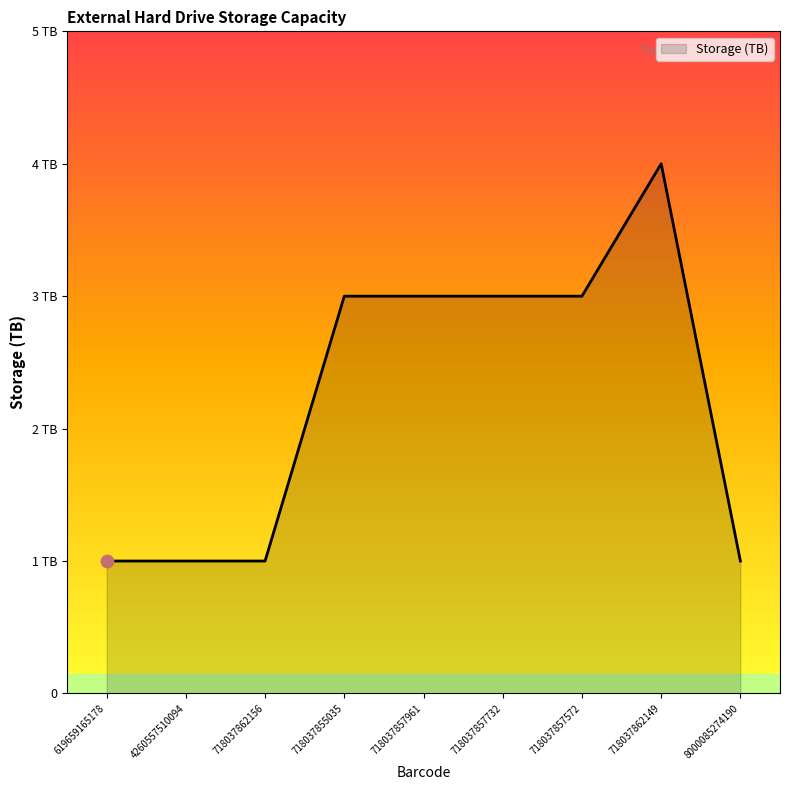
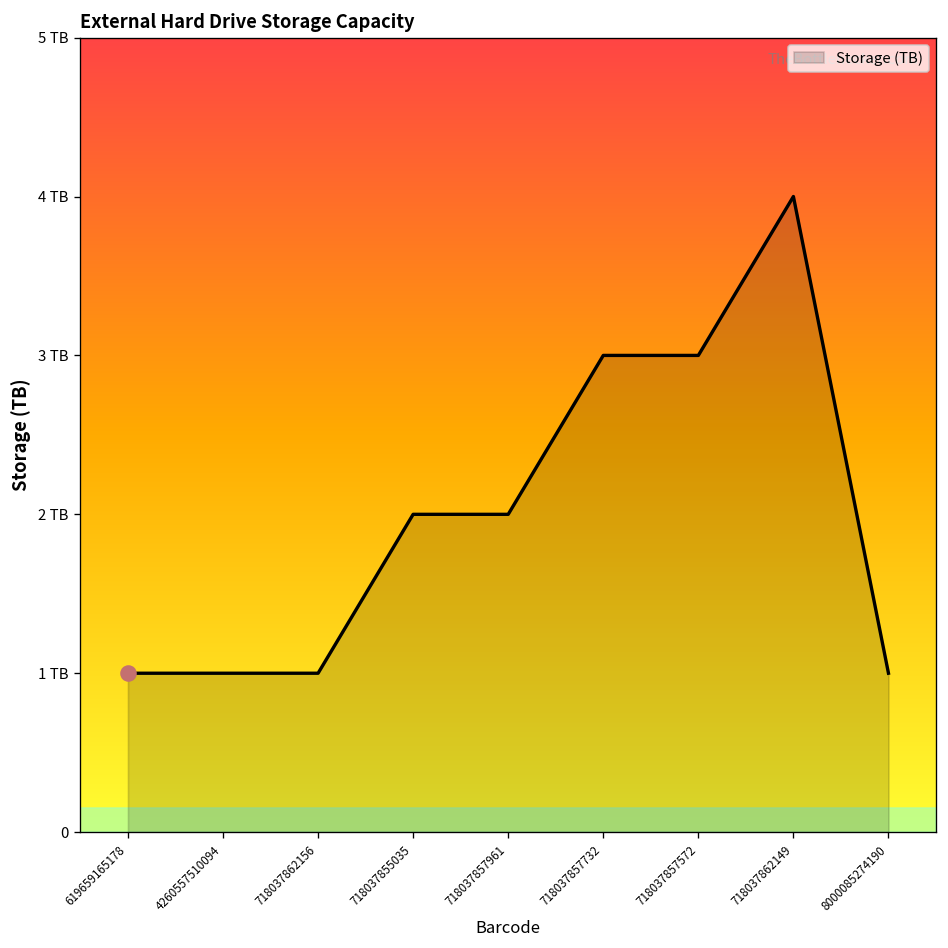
Storage (TB), 718037855035: 3 TB -> 2 TB
Storage (TB), 718037857961: 3 TB -> 2 TB
